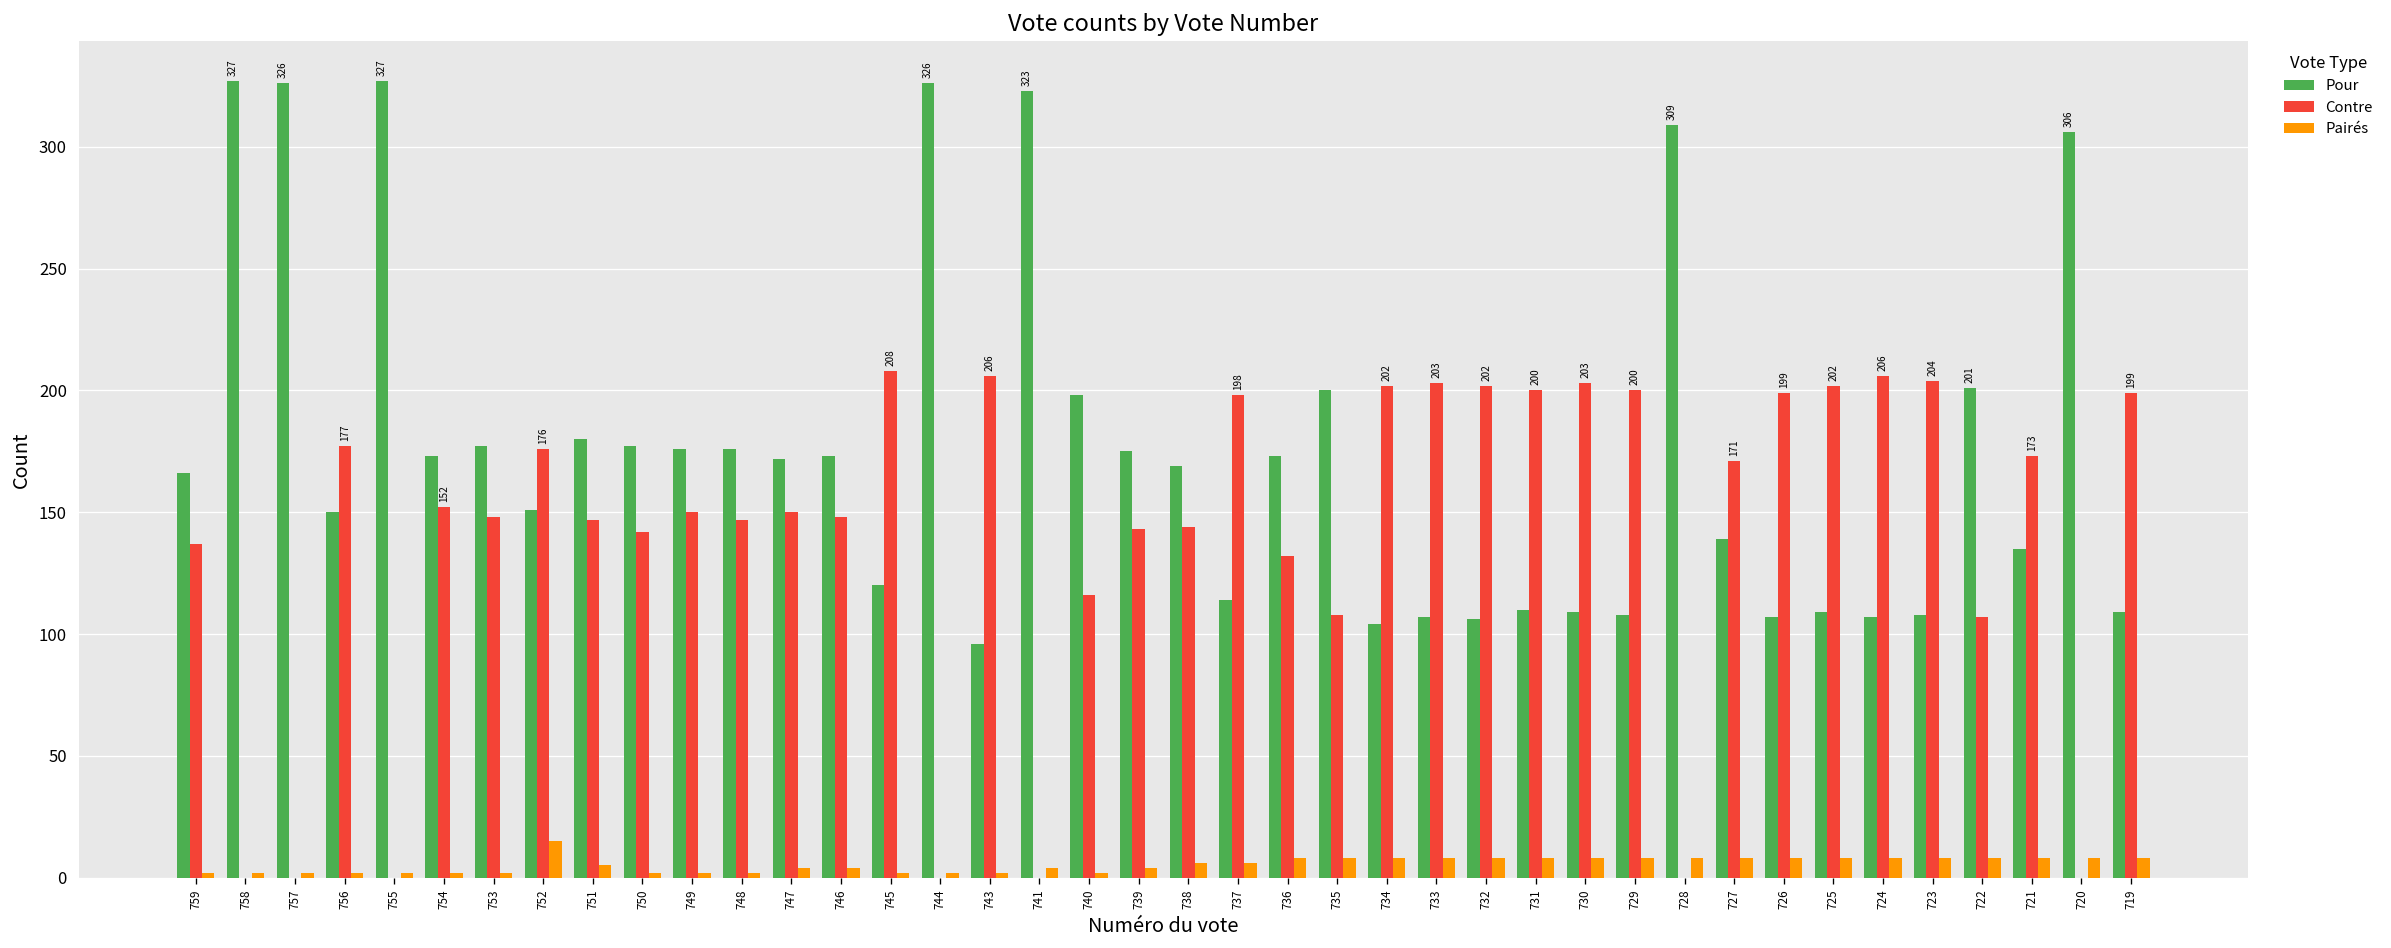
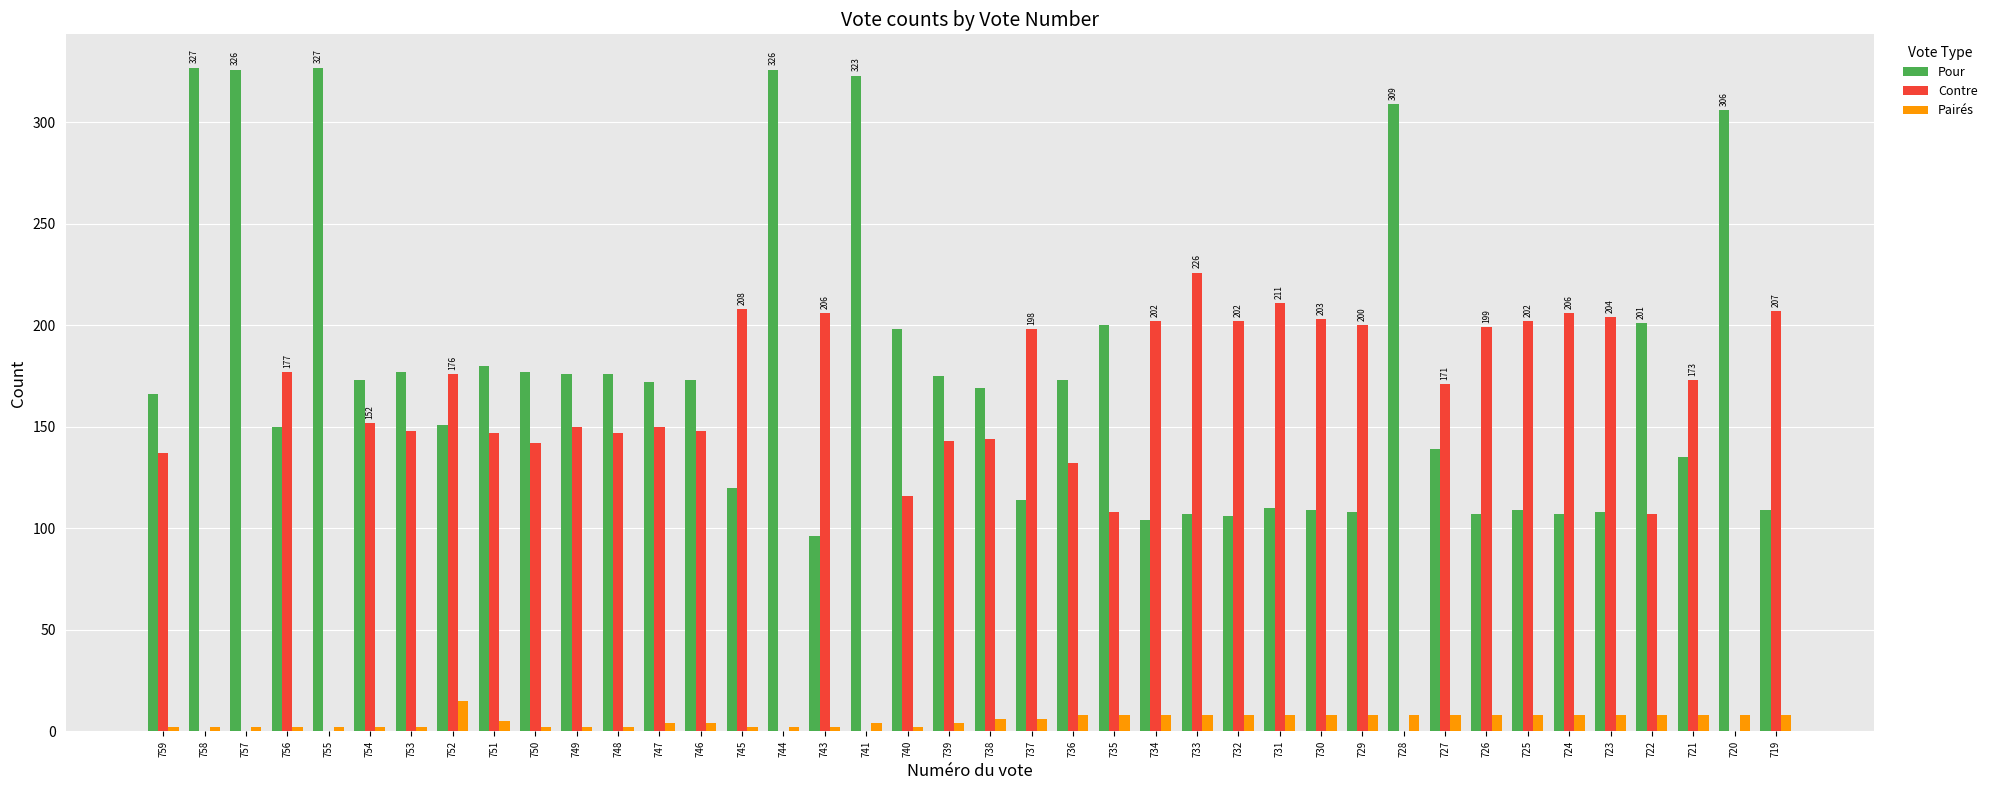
Contre, 733: 203 -> 226
Contre, 731: 200 -> 211
Contre, 719: 199 -> 207
